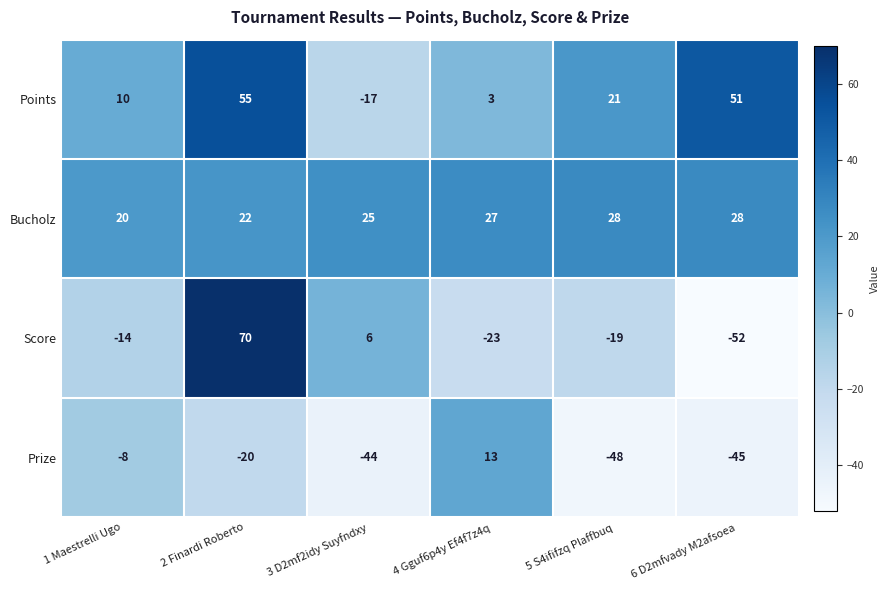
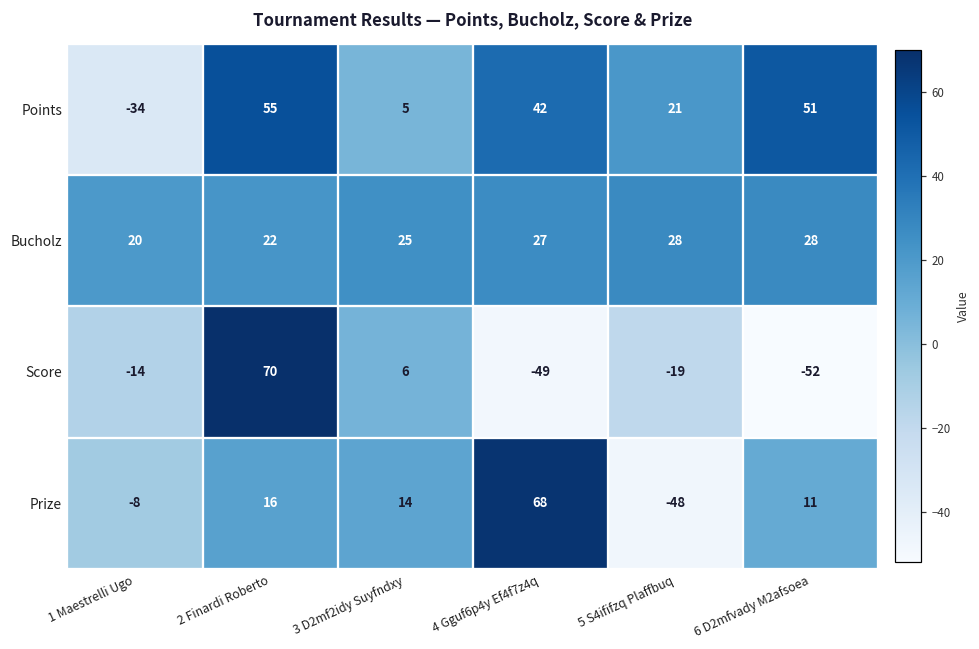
Points, 1 Maestrelli Ugo: 10 -> -34
Points, 3 D2mf2idy Suyfndxy: -17 -> 5
Points, 4 Gguf6p4y Ef4f7z4q: 3 -> 42
Score, 4 Gguf6p4y Ef4f7z4q: -23 -> -49
Prize, 2 Finardi Roberto: -20 -> 16
Prize, 3 D2mf2idy Suyfndxy: -44 -> 14
Prize, 4 Gguf6p4y Ef4f7z4q: 13 -> 68
Prize, 6 D2mfvady M2afsoea: -45 -> 11
